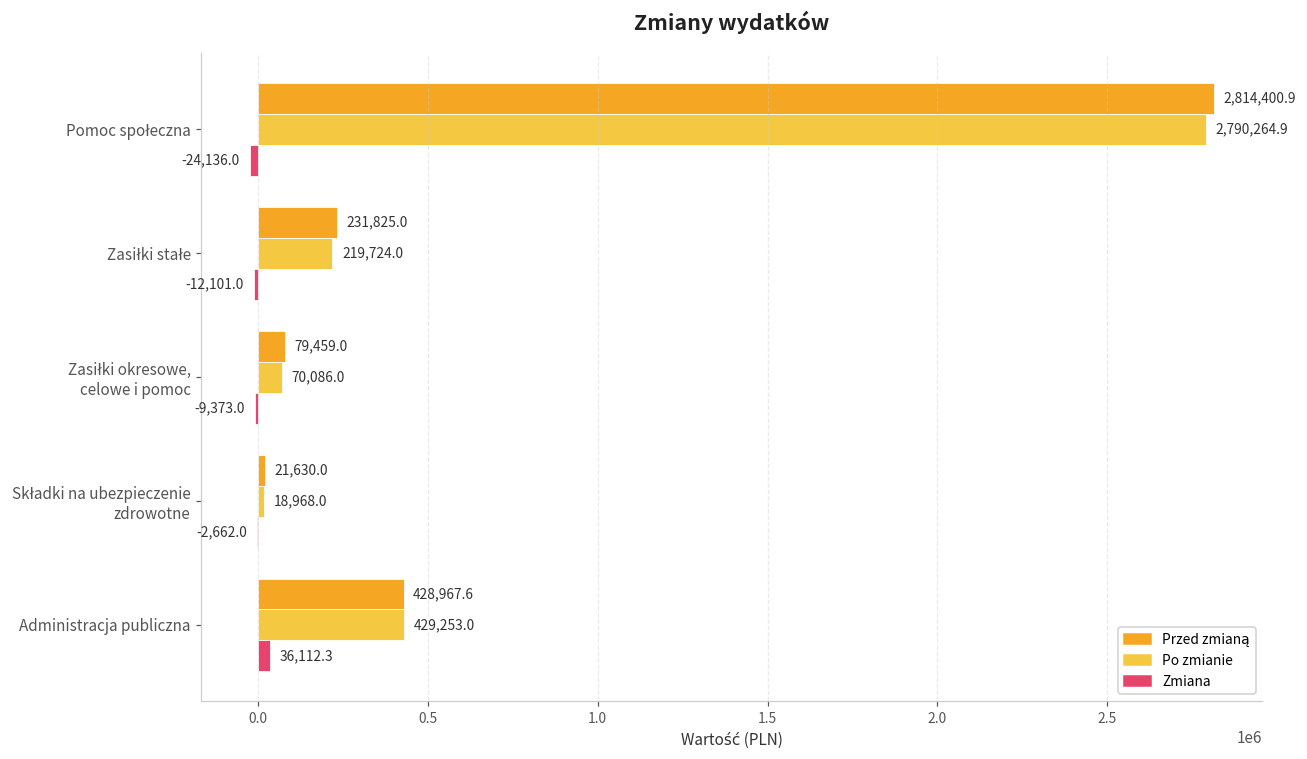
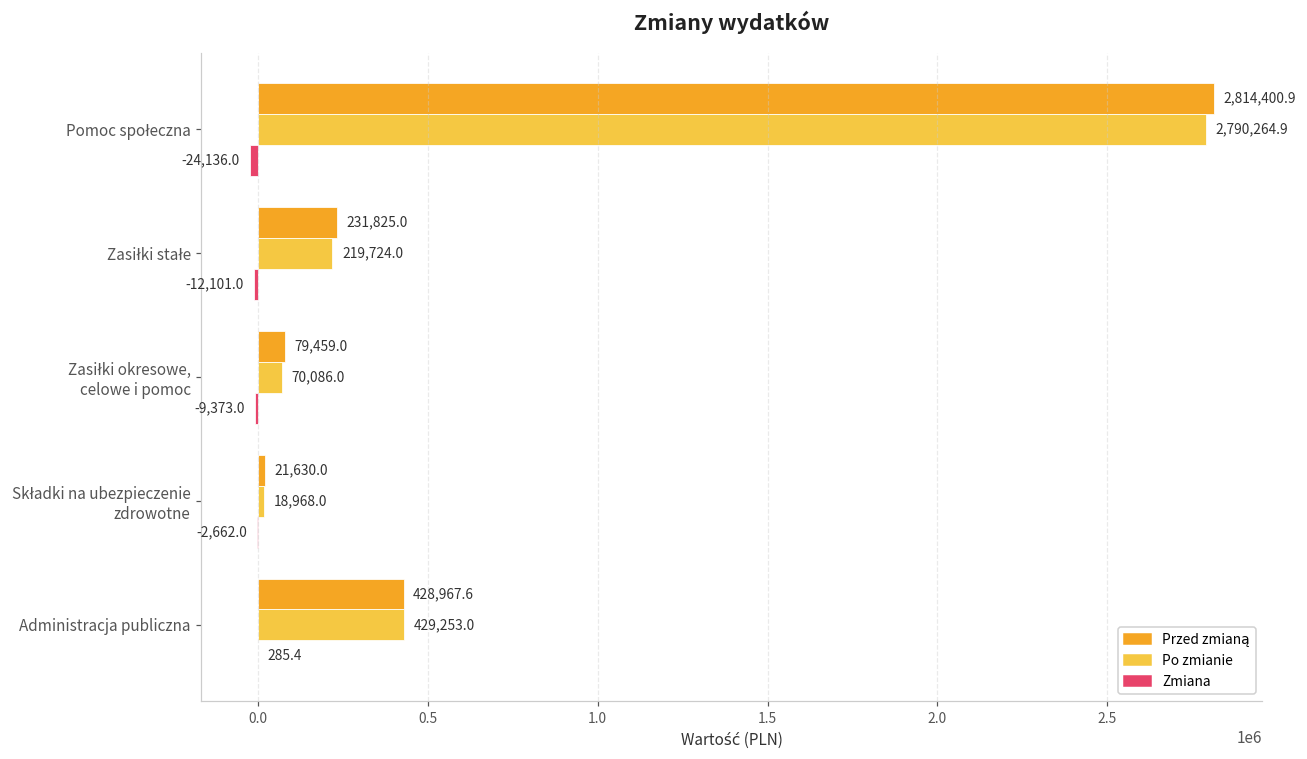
Zmiana, Administracja publiczna: 36,112.3 -> 285.4
